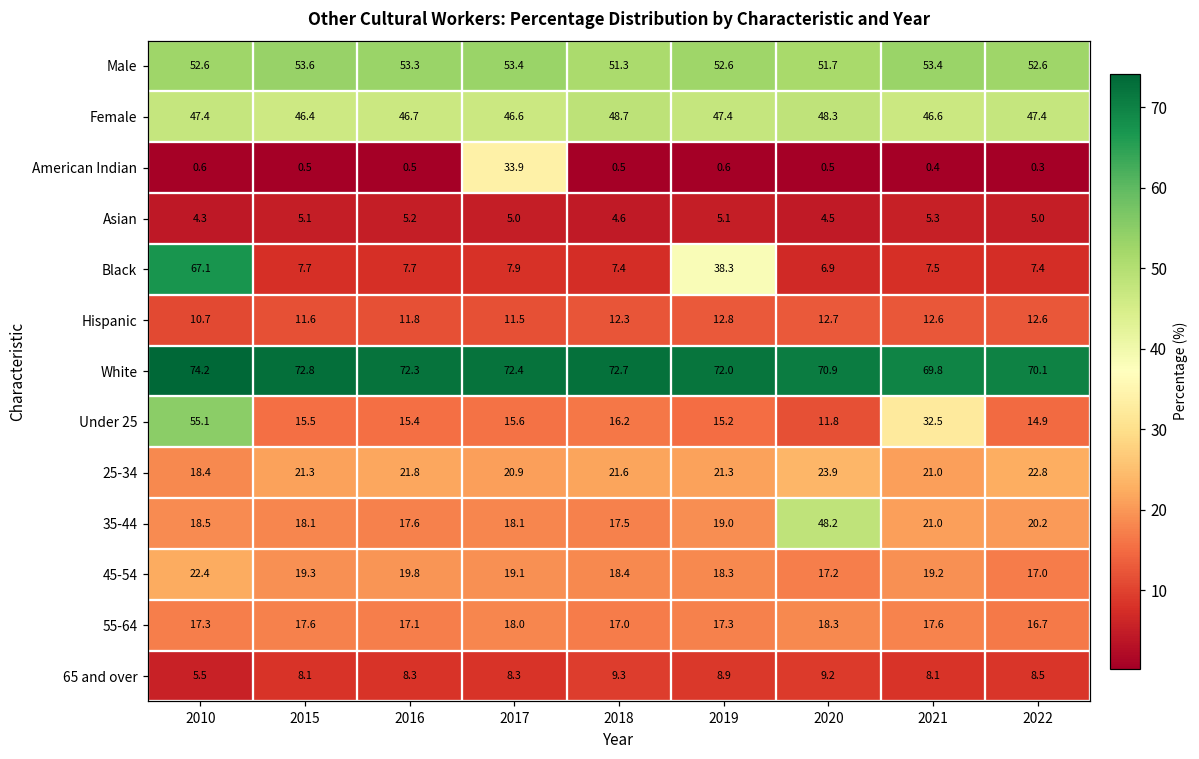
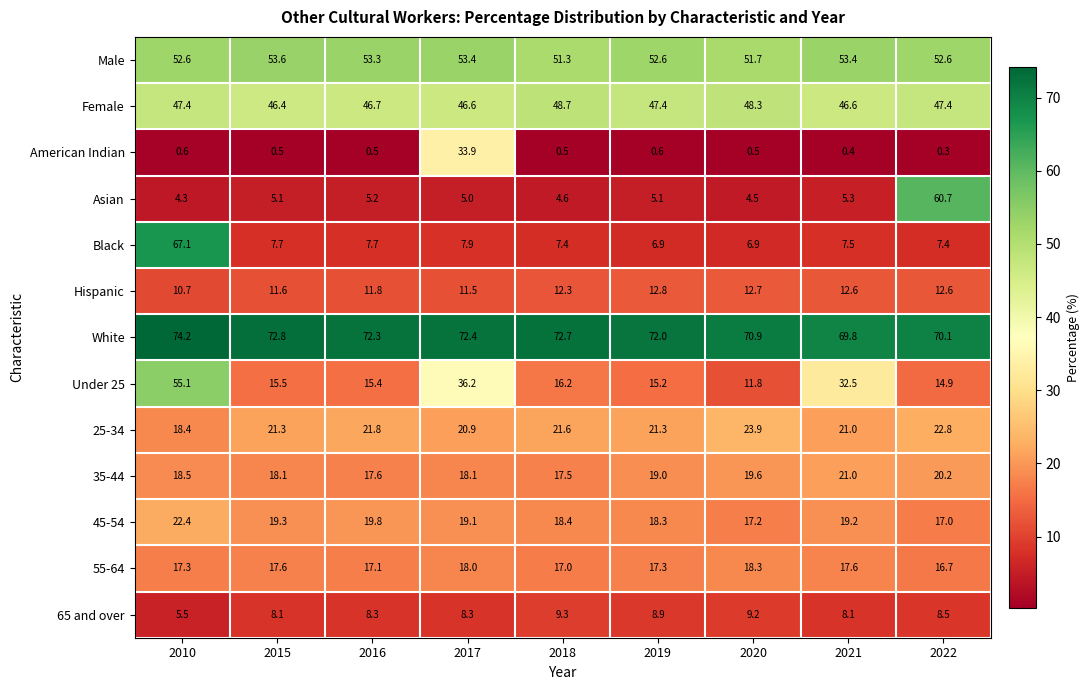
Asian, 2022: 5.0 -> 60.7
Black, 2019: 38.3 -> 6.9
Under 25, 2017: 15.6 -> 36.2
35-44, 2020: 48.2 -> 19.6
